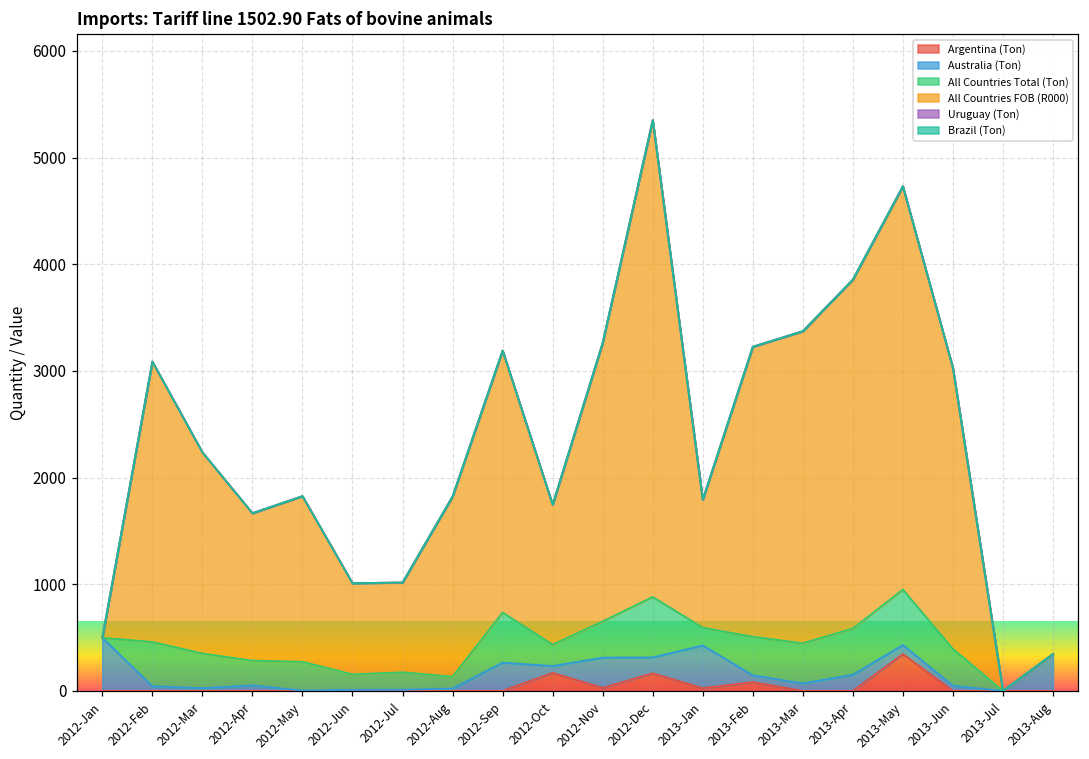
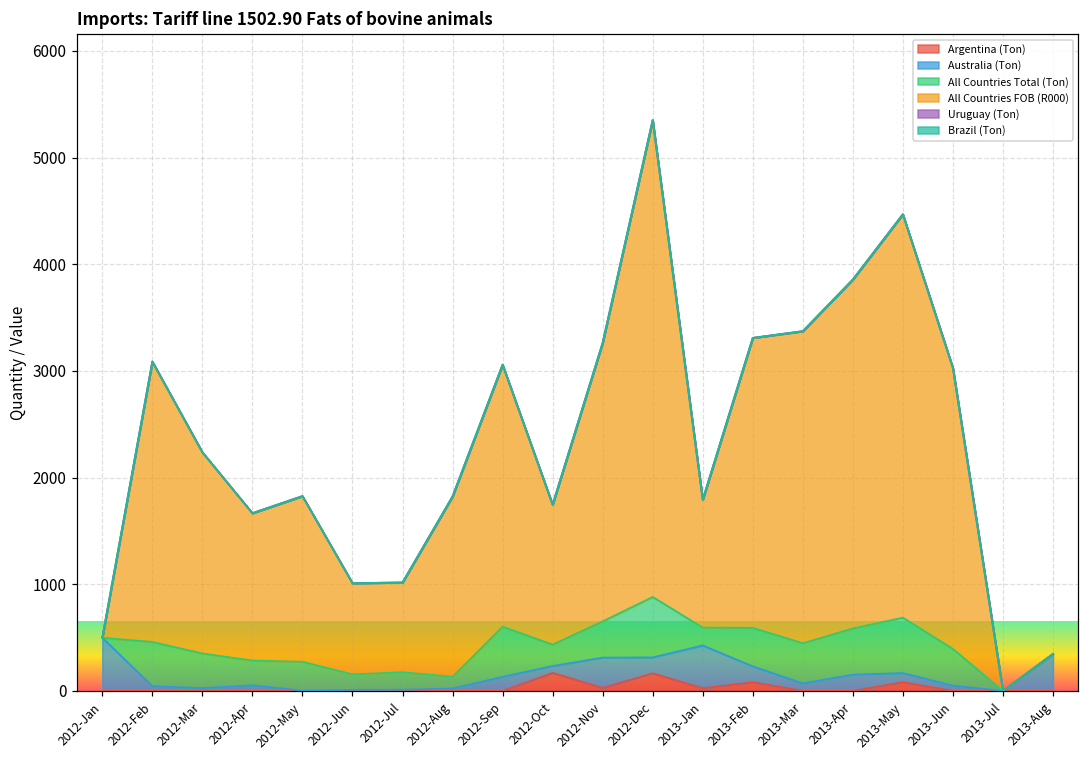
Australia (Ton), 2012-Sep: 300 -> 100
Australia (Ton), 2013-Feb: 70 -> 150
Argentina (Ton), 2013-May: 300 -> 100
